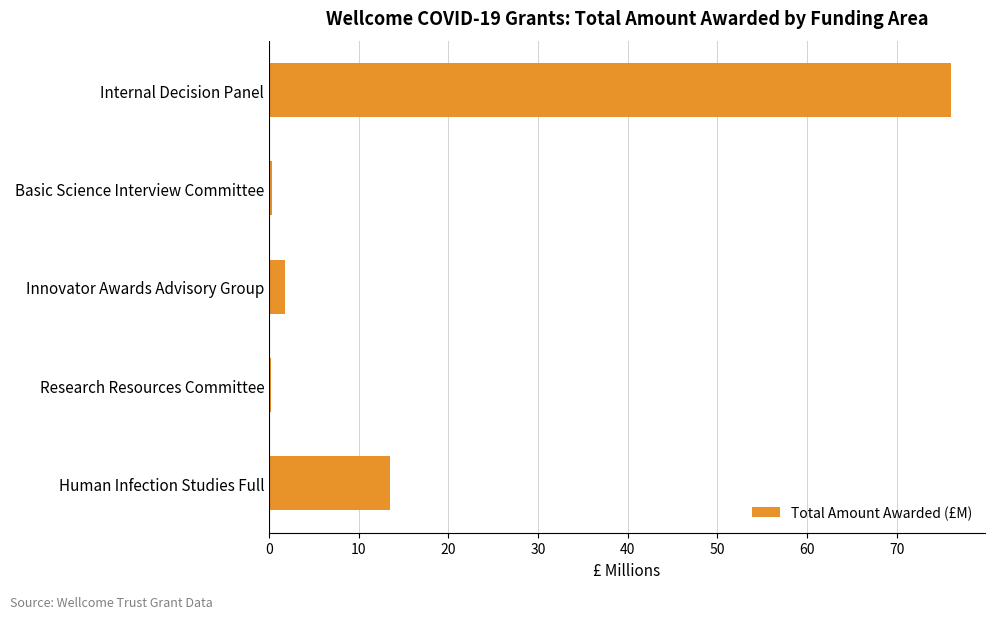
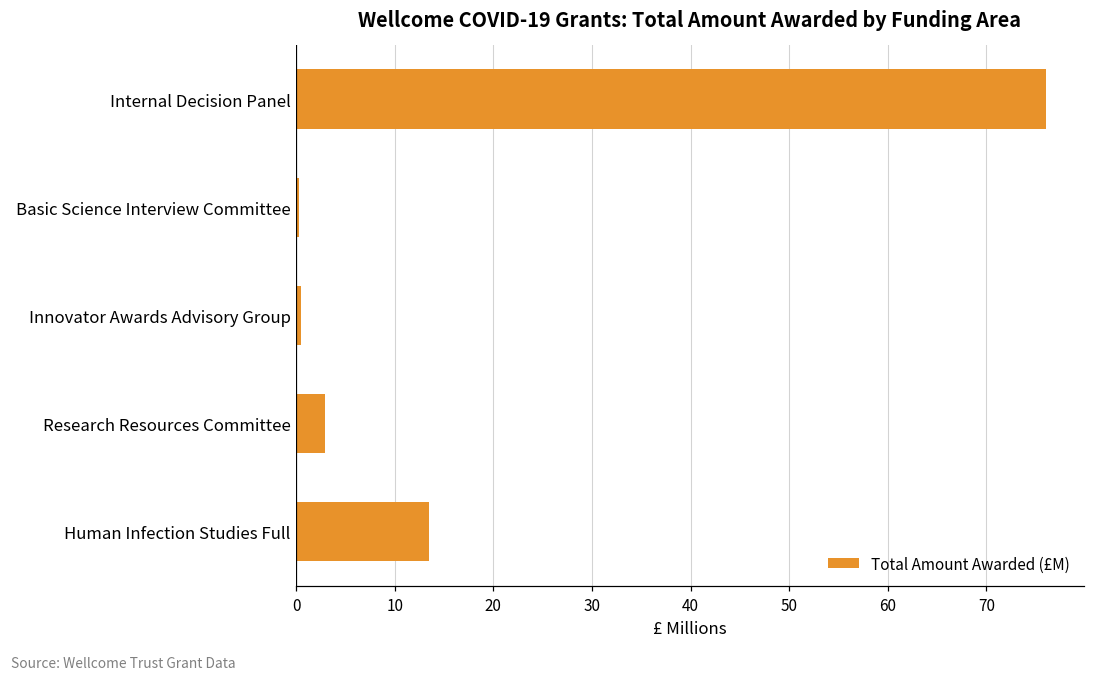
Innovator Awards Advisory Group: 2 -> 1
Research Resources Committee: 0 -> 3
